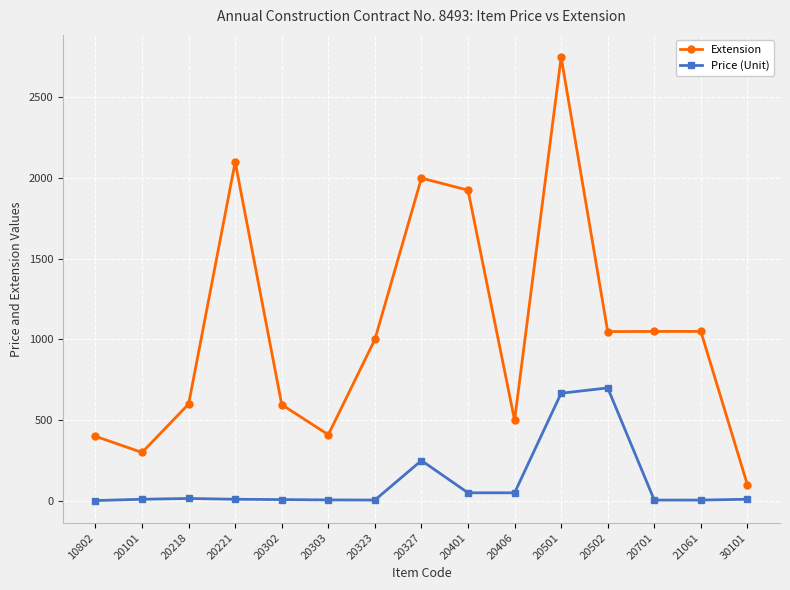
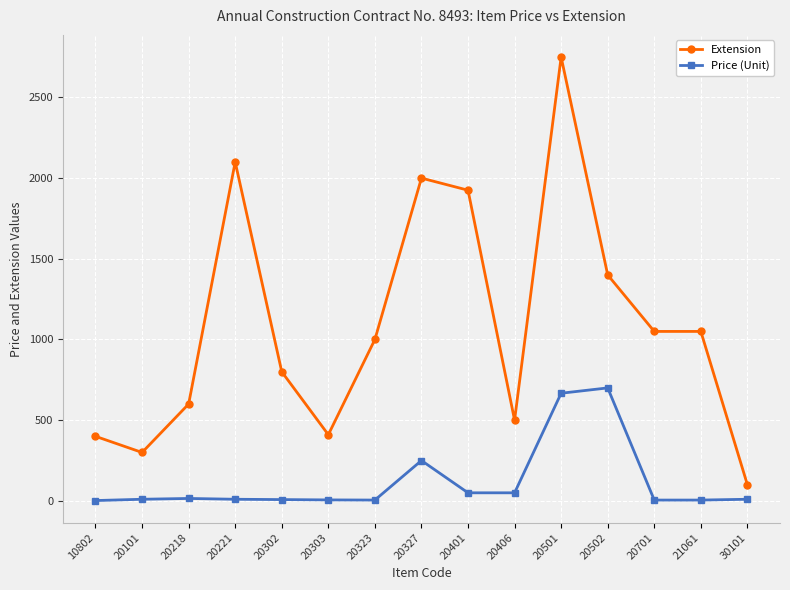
Extension, 20302: 600 -> 800
Extension, 20502: 1050 -> 1400
